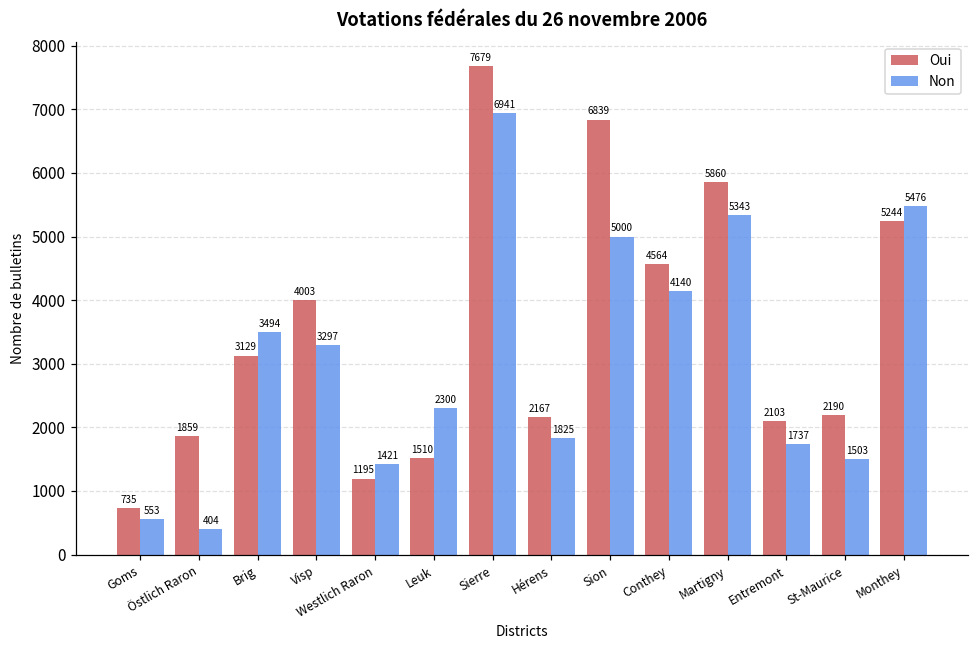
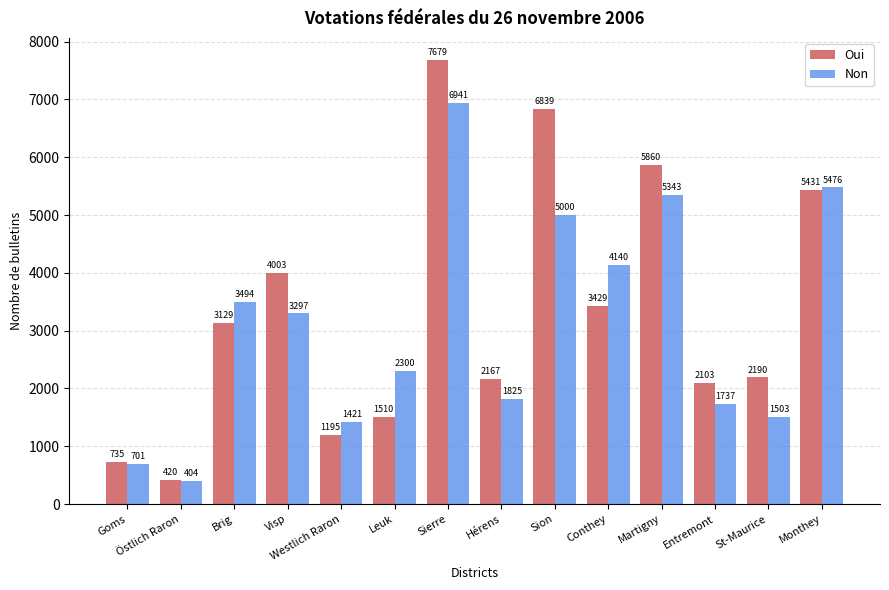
Non, Goms: 553 -> 701
Oui, Östlich Raron: 1859 -> 420
Oui, Conthey: 4564 -> 3429
Oui, Monthey: 5244 -> 5431
